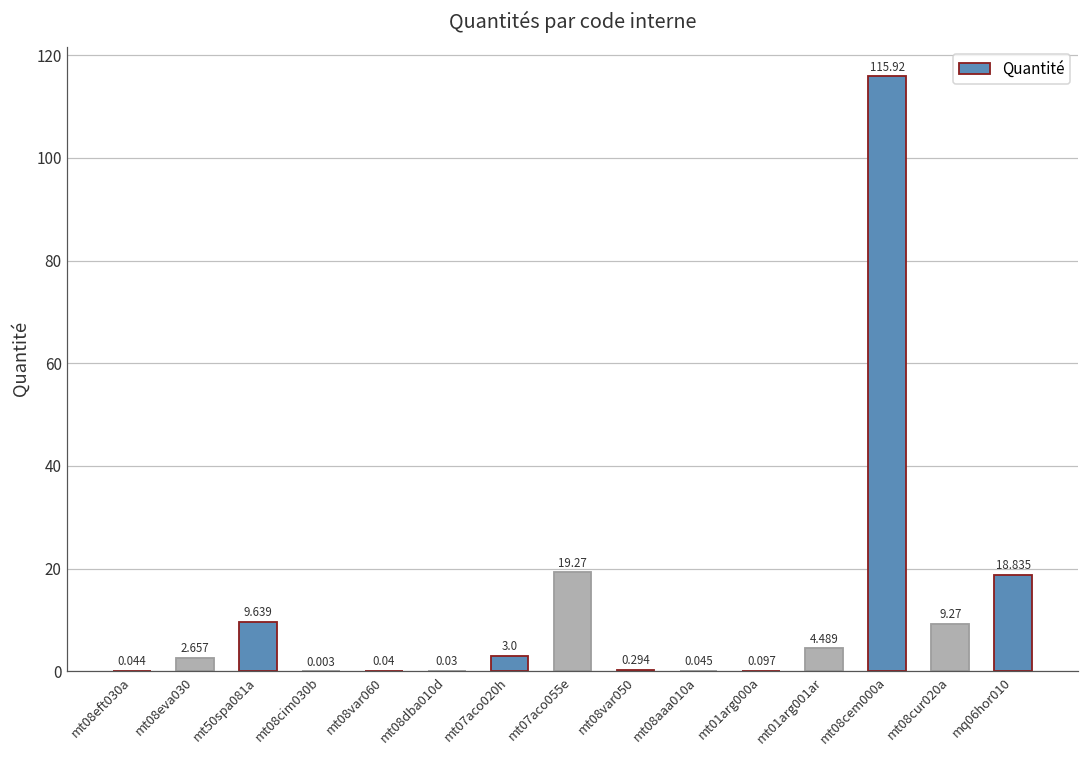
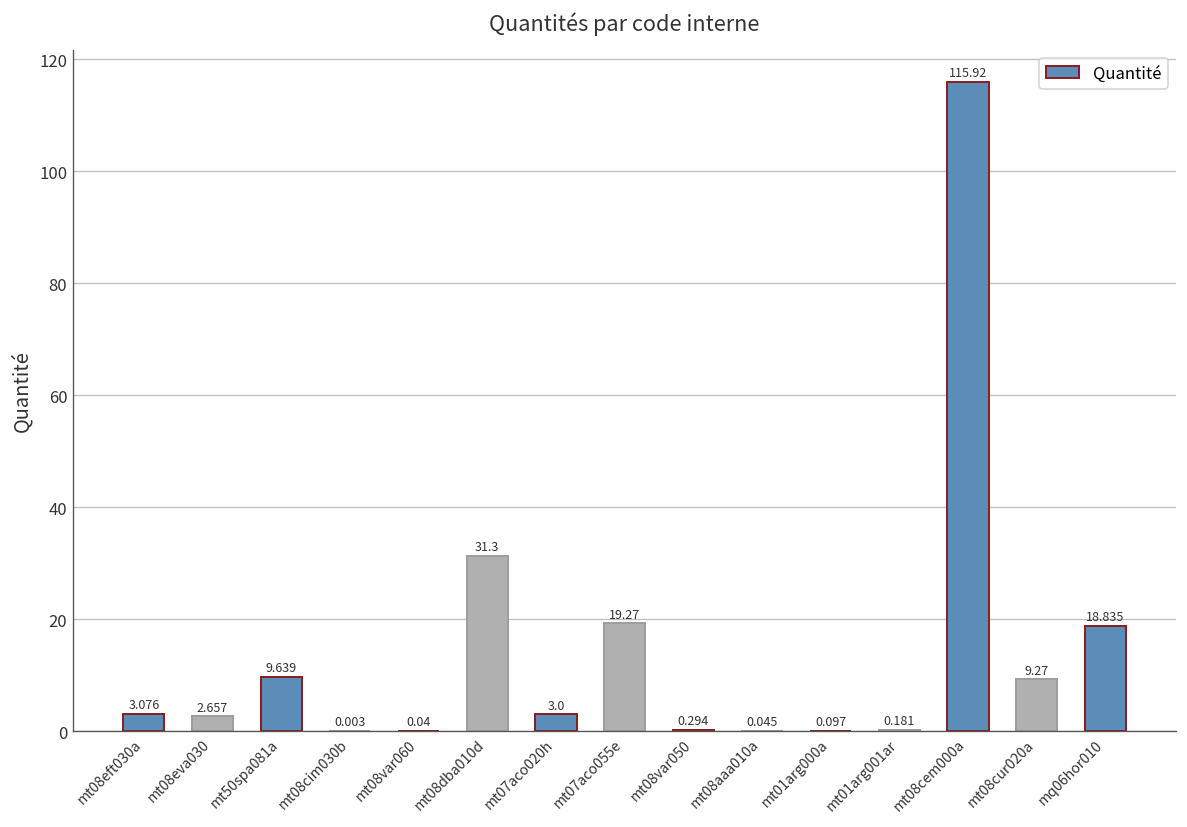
mt08eft030a: 0.044 -> 3.076
mt08dba010d: 0.03 -> 31.3
mt01arg001ar: 4.489 -> 0.181
